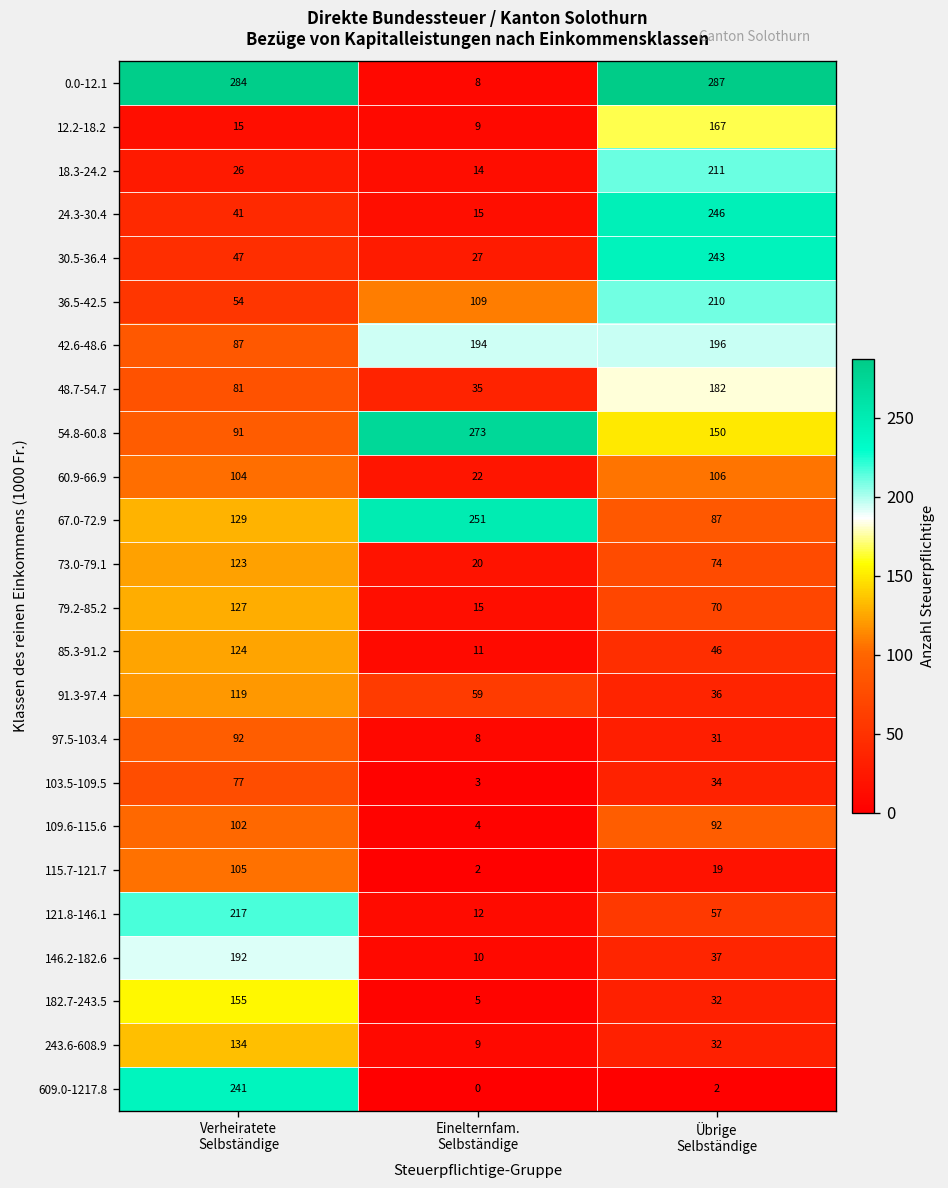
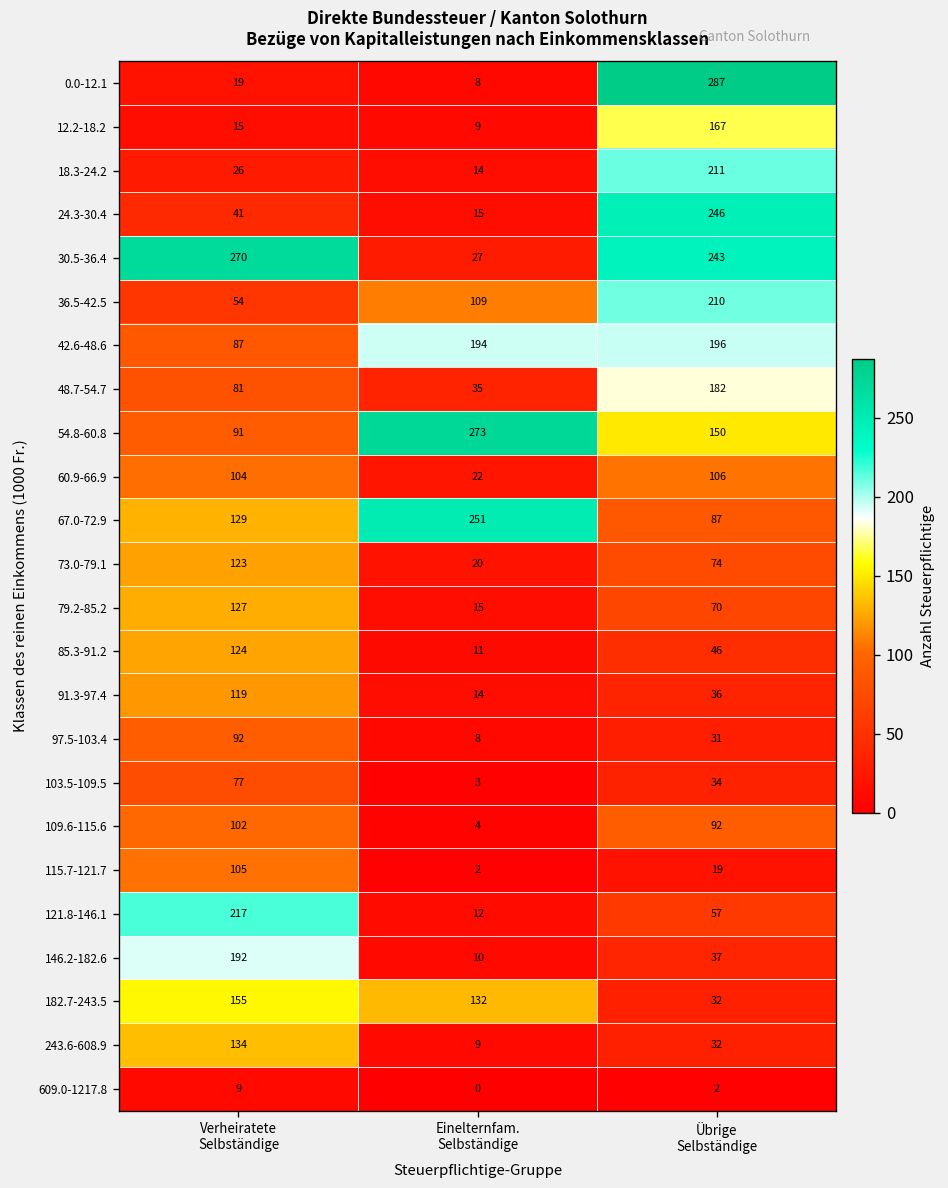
0.0-12.1, Verheiratete Selbständige: 284 -> 19
30.5-36.4, Verheiratete Selbständige: 47 -> 270
91.3-97.4, Einelternfam. Selbständige: 59 -> 14
182.7-243.5, Einelternfam. Selbständige: 5 -> 132
609.0-1217.8, Verheiratete Selbständige: 241 -> 9
